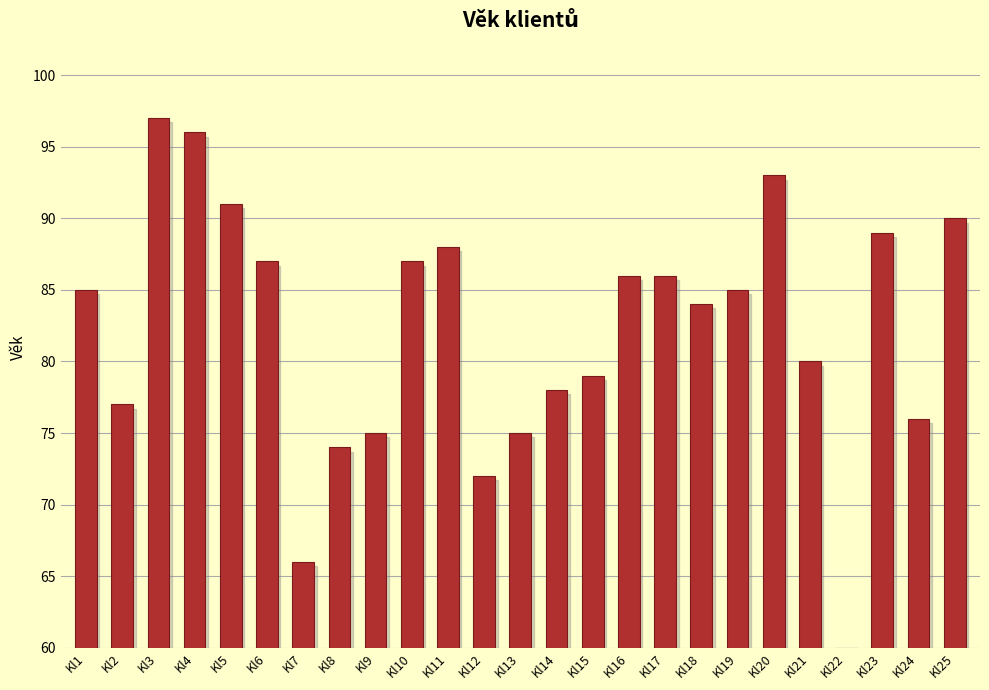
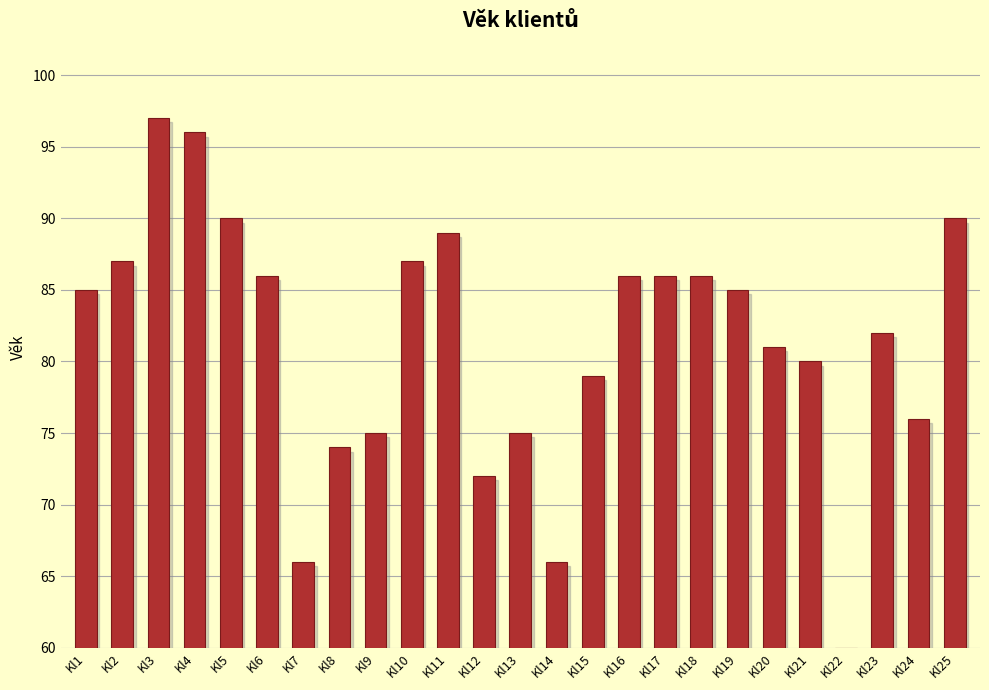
Kl2: 77 -> 87
Kl5: 91 -> 90
Kl6: 87 -> 86
Kl11: 88 -> 89
Kl14: 78 -> 66
Kl18: 84 -> 86
Kl20: 93 -> 81
Kl23: 89 -> 82
